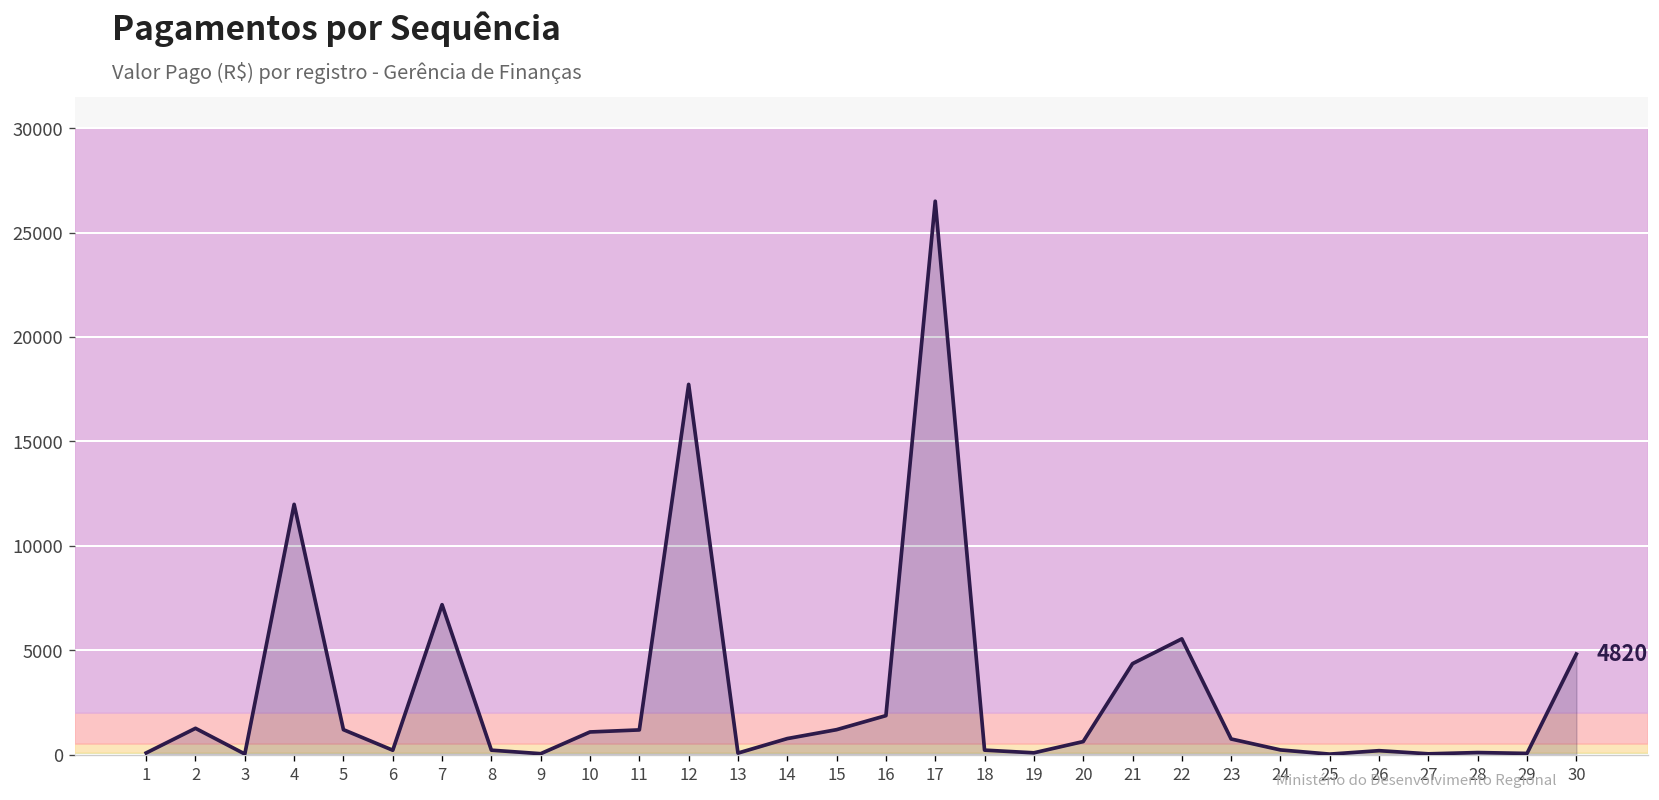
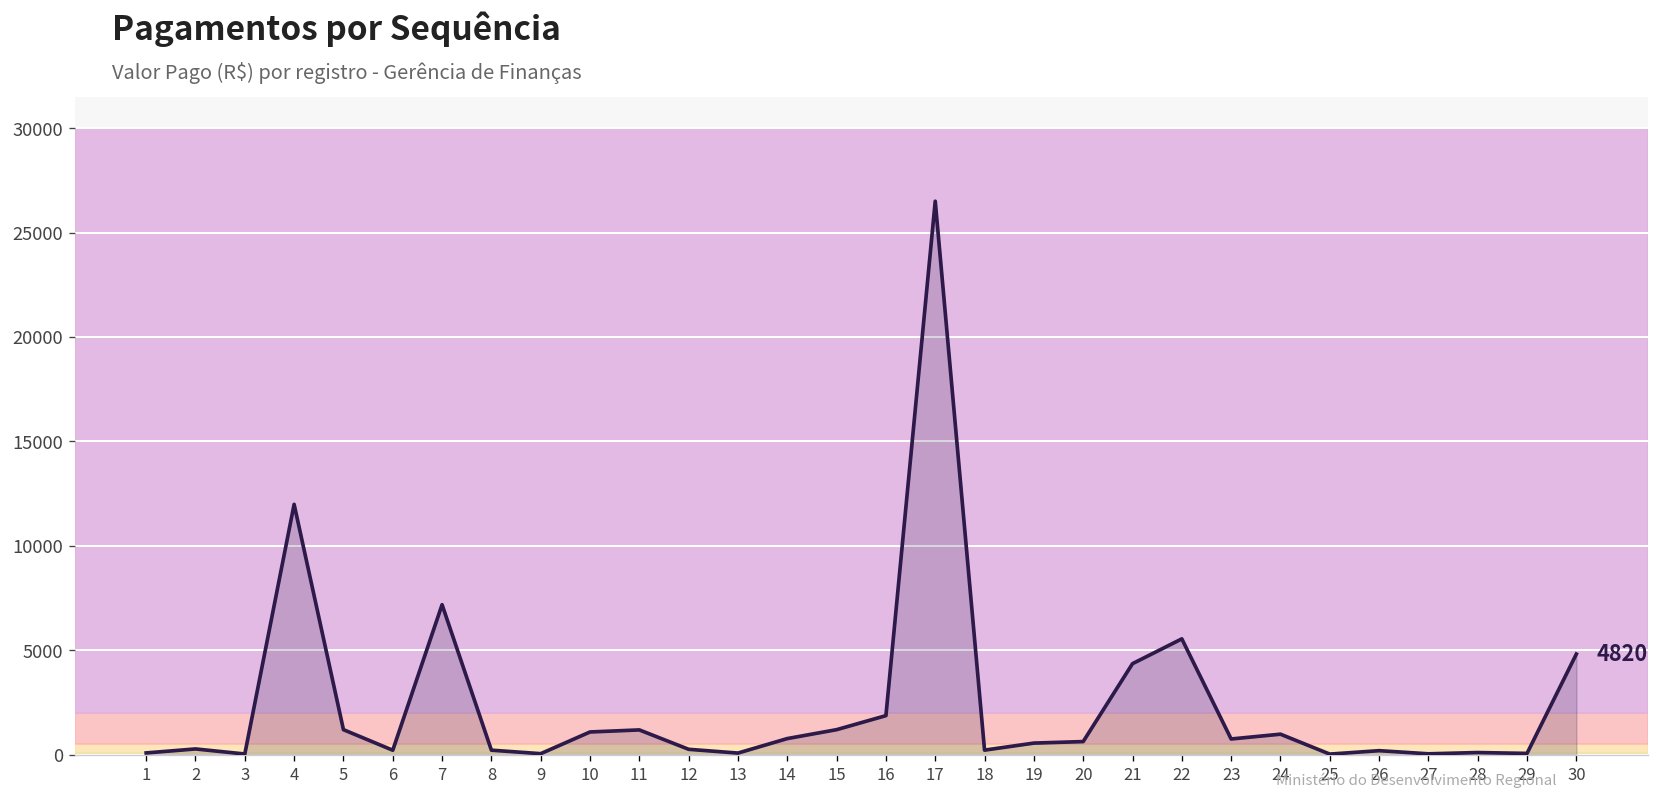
2: 1300 -> 300
12: 17700 -> 300
19: 100 -> 600
24: 200 -> 1000
